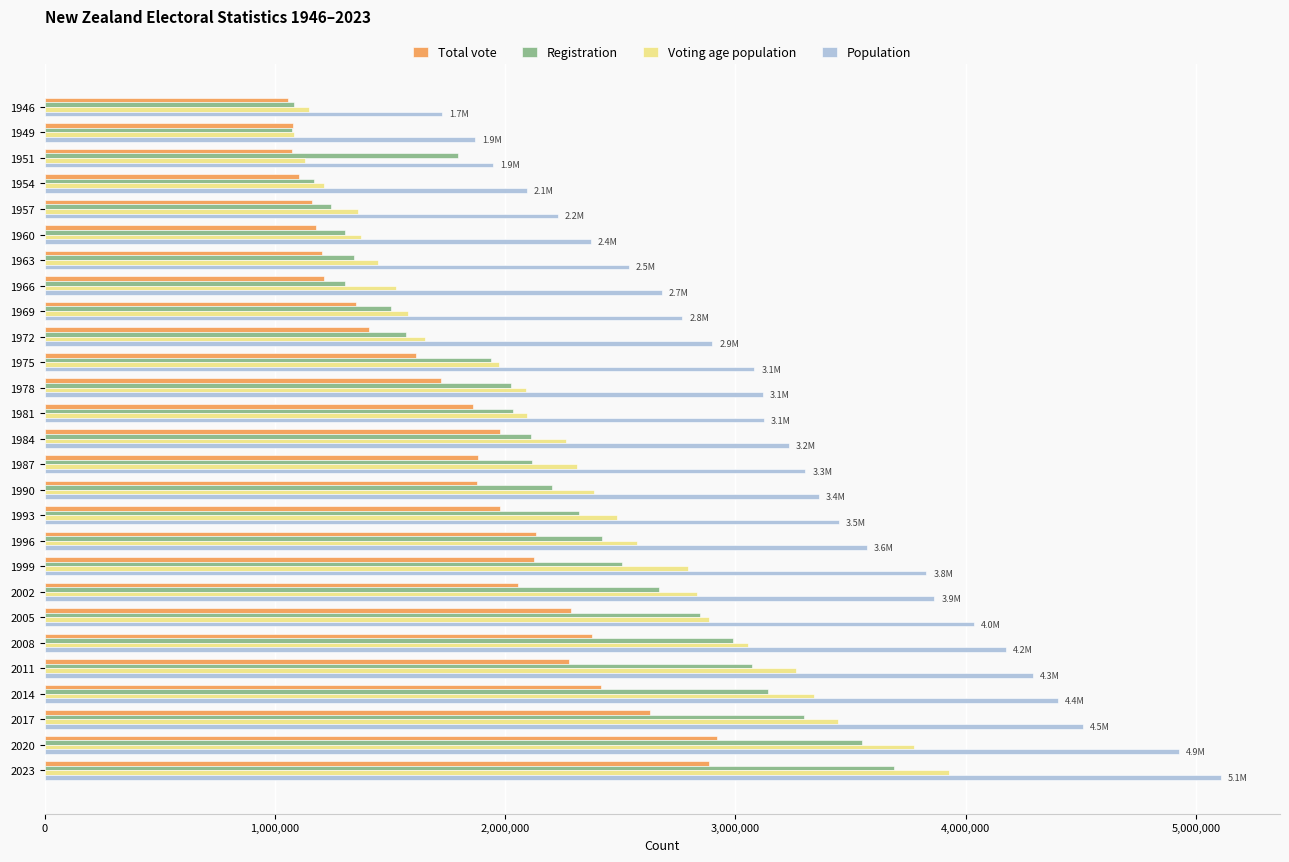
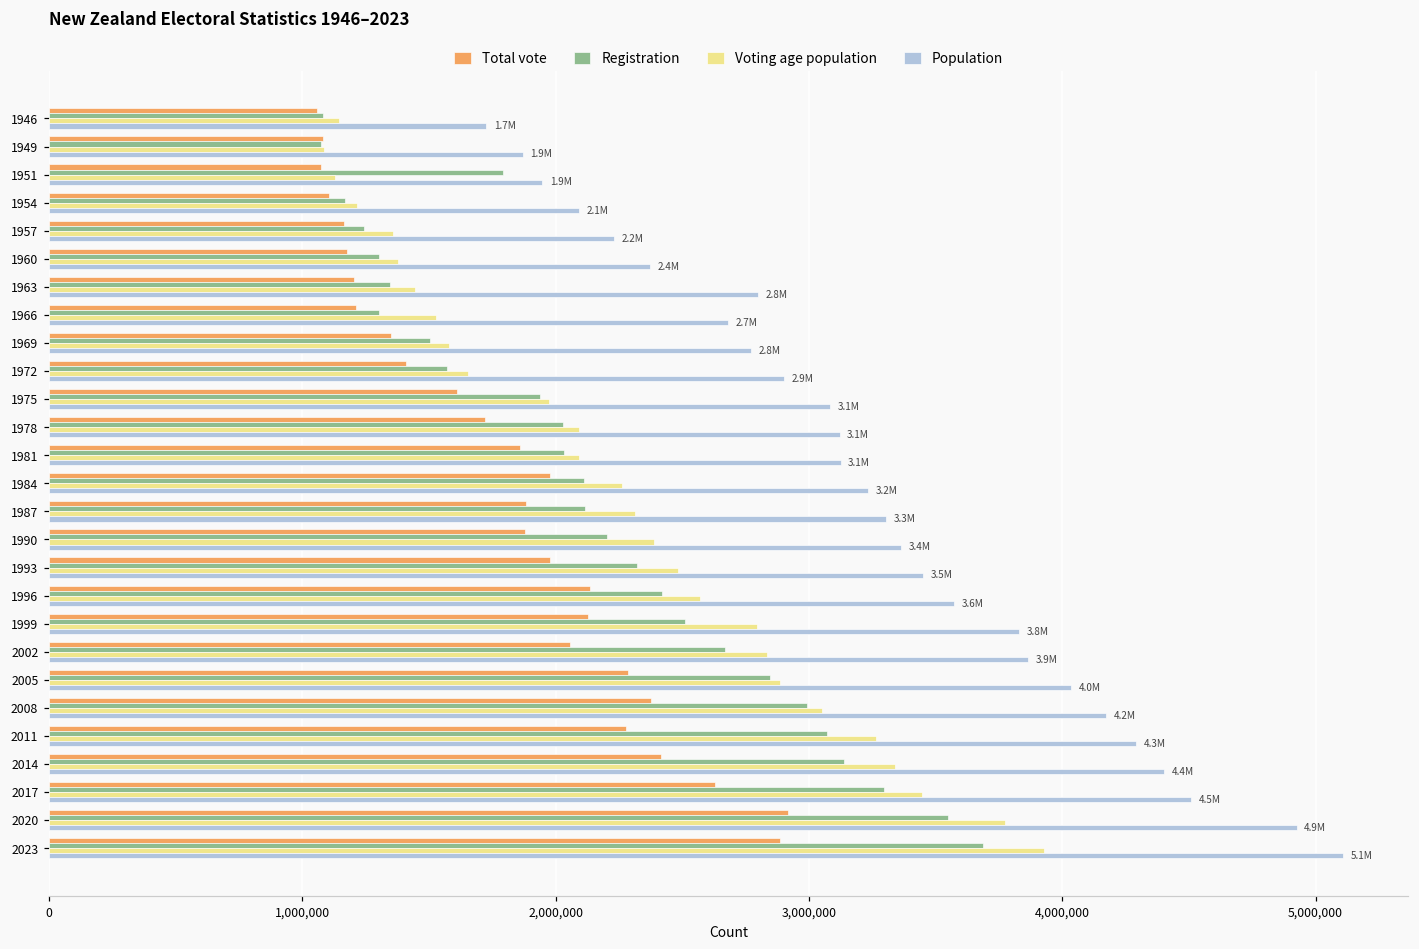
Population, 1963: 2.5M -> 2.8M
